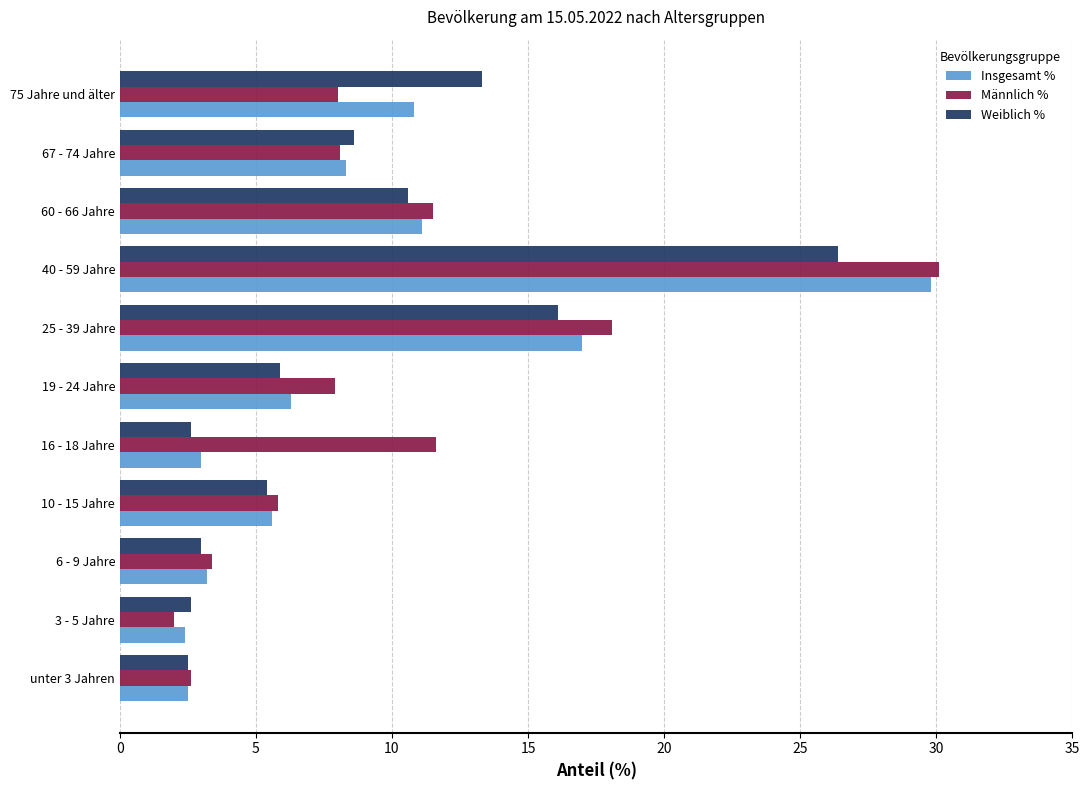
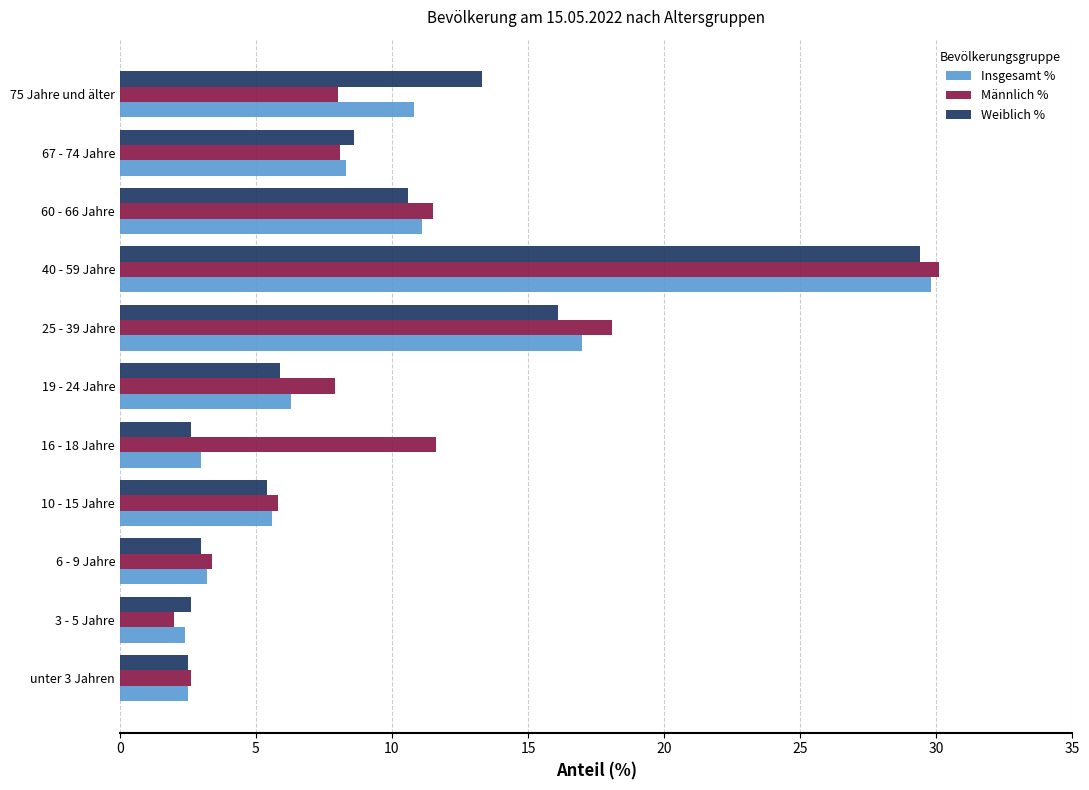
Weiblich %, 40 - 59 Jahre: 26.4 -> 29.4
